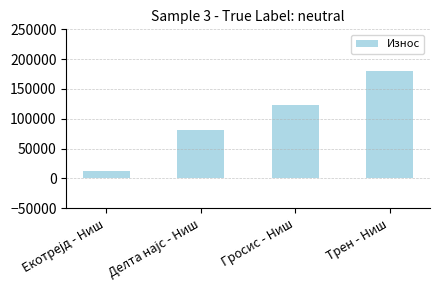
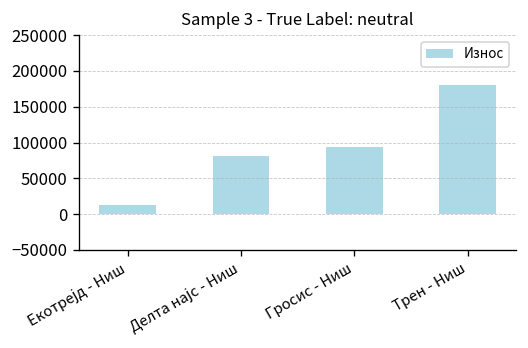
Гросис - Ниш: 120000 -> 90000
